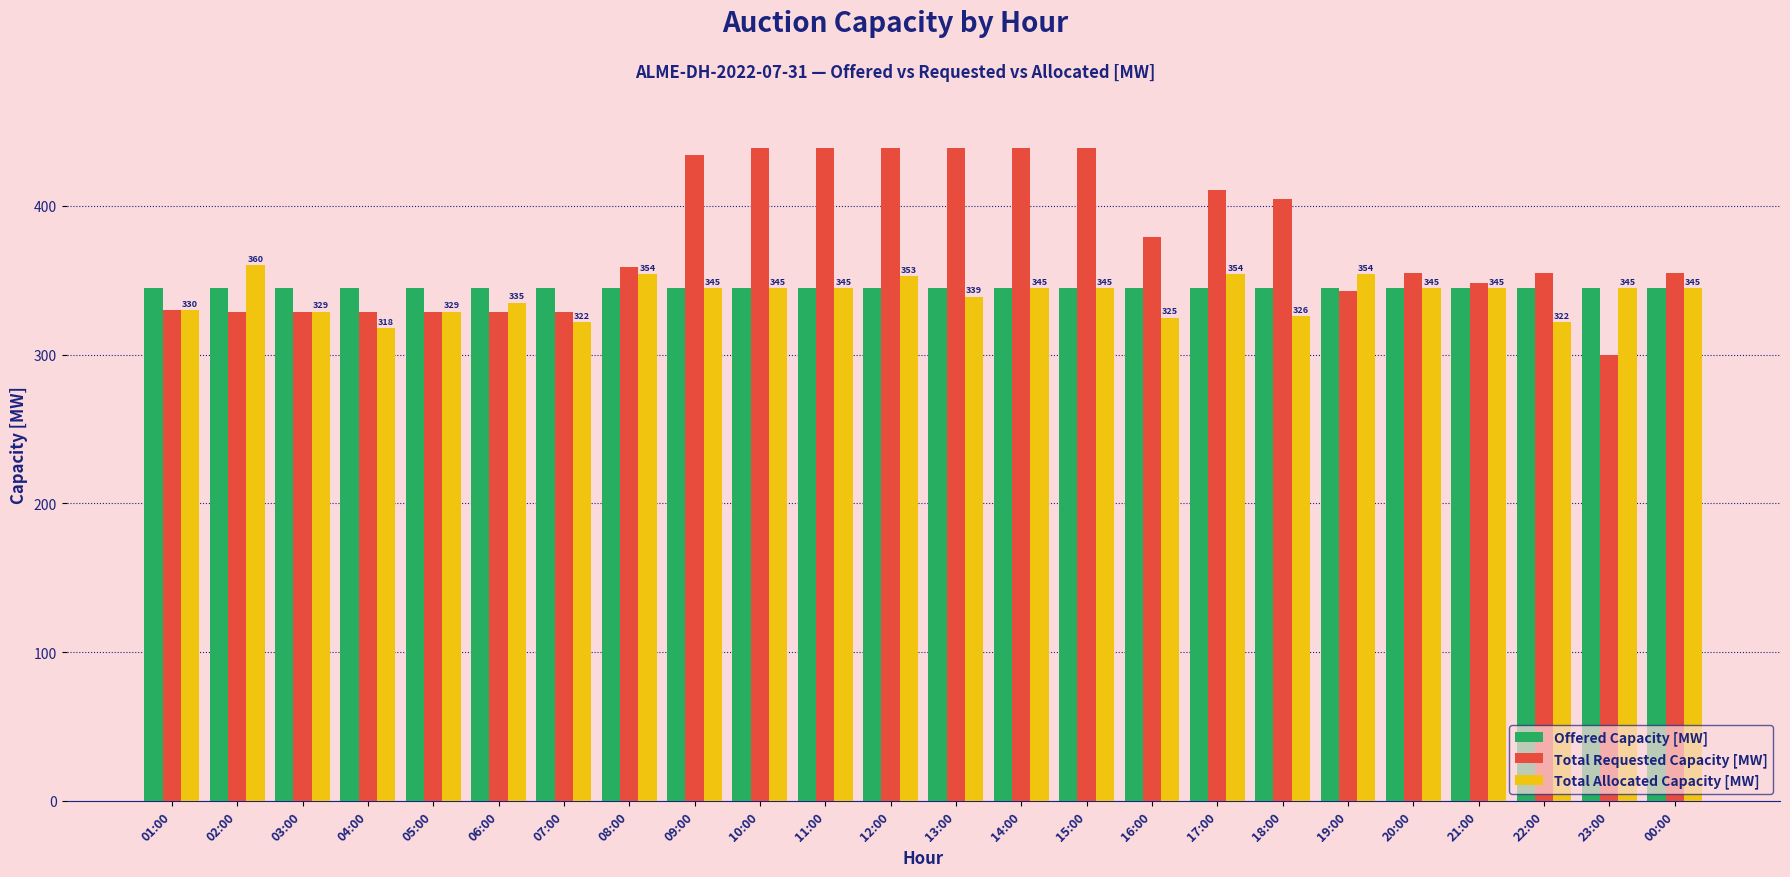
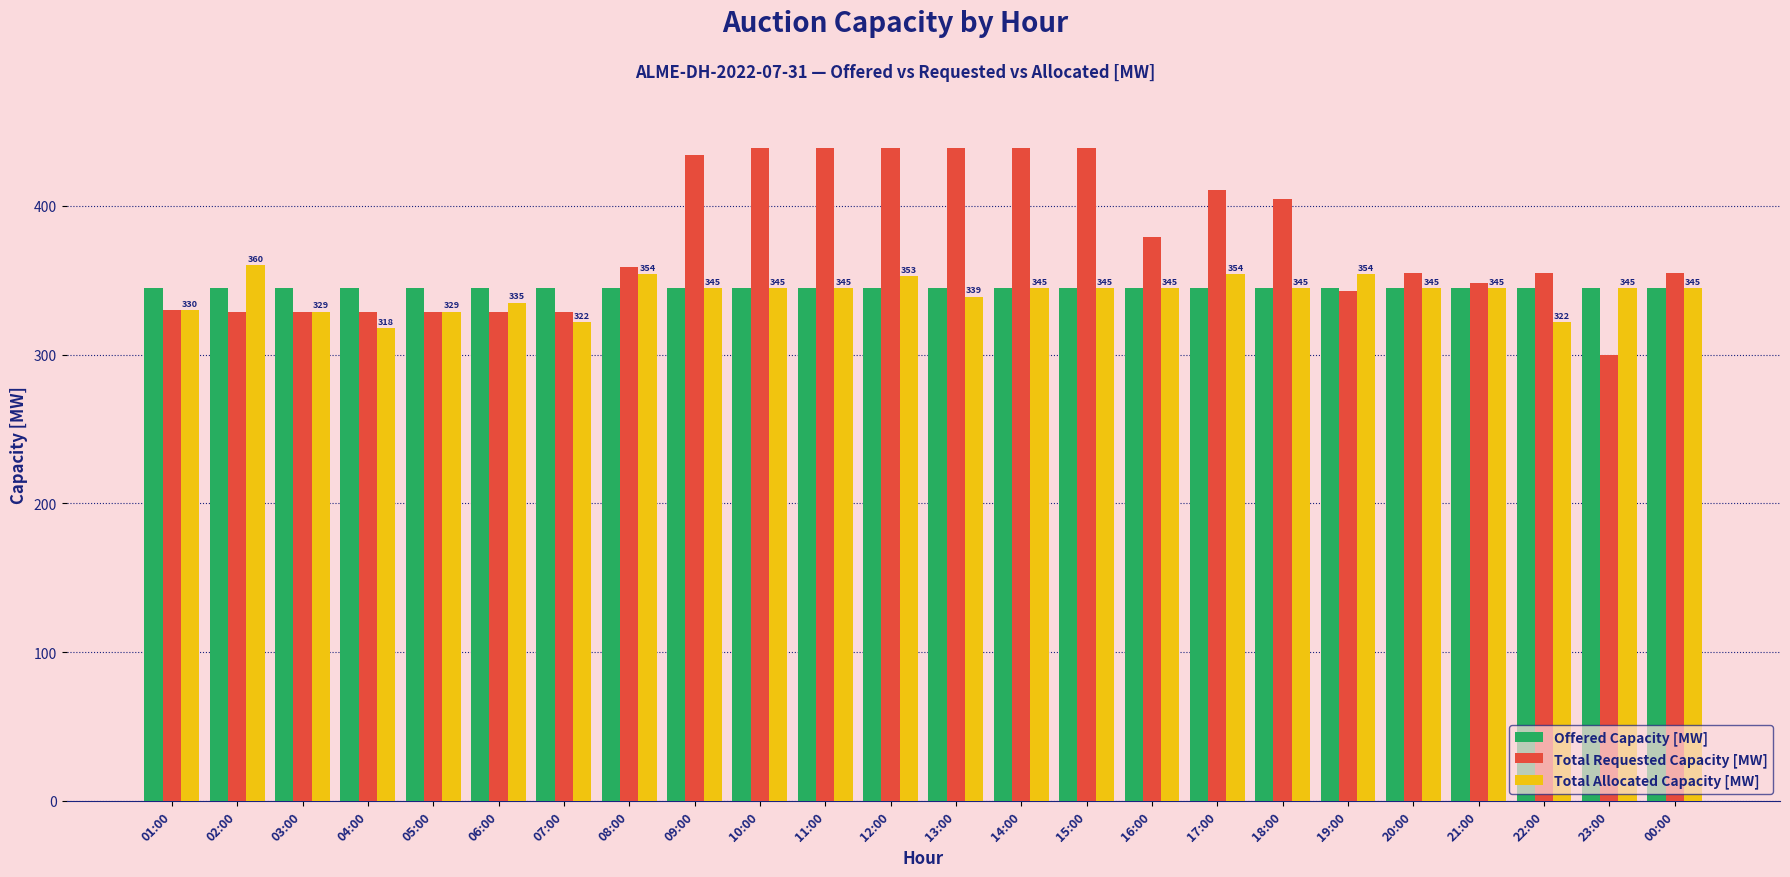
Total Allocated Capacity [MW], 16:00: 325 -> 345
Total Allocated Capacity [MW], 18:00: 326 -> 345
